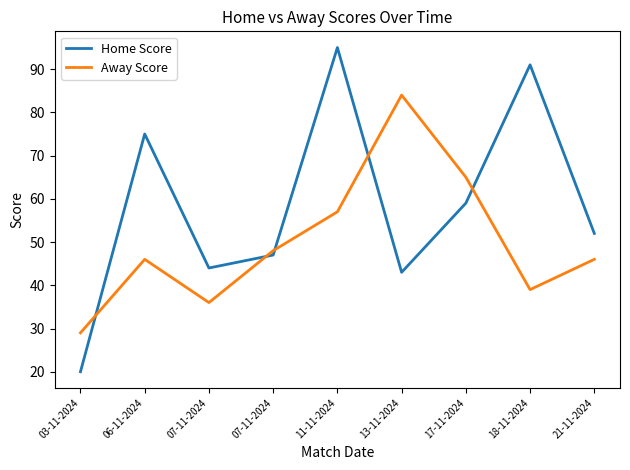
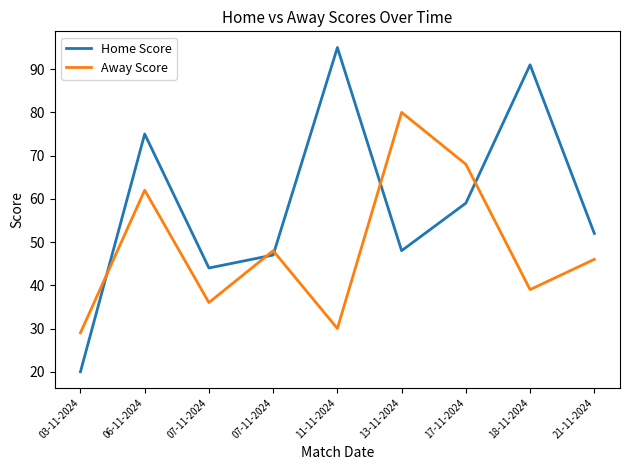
Away Score, 06-11-2024: 46 -> 62
Away Score, 11-11-2024: 57 -> 30
Home Score, 13-11-2024: 43 -> 48
Away Score, 13-11-2024: 84 -> 80
Away Score, 17-11-2024: 65 -> 68
